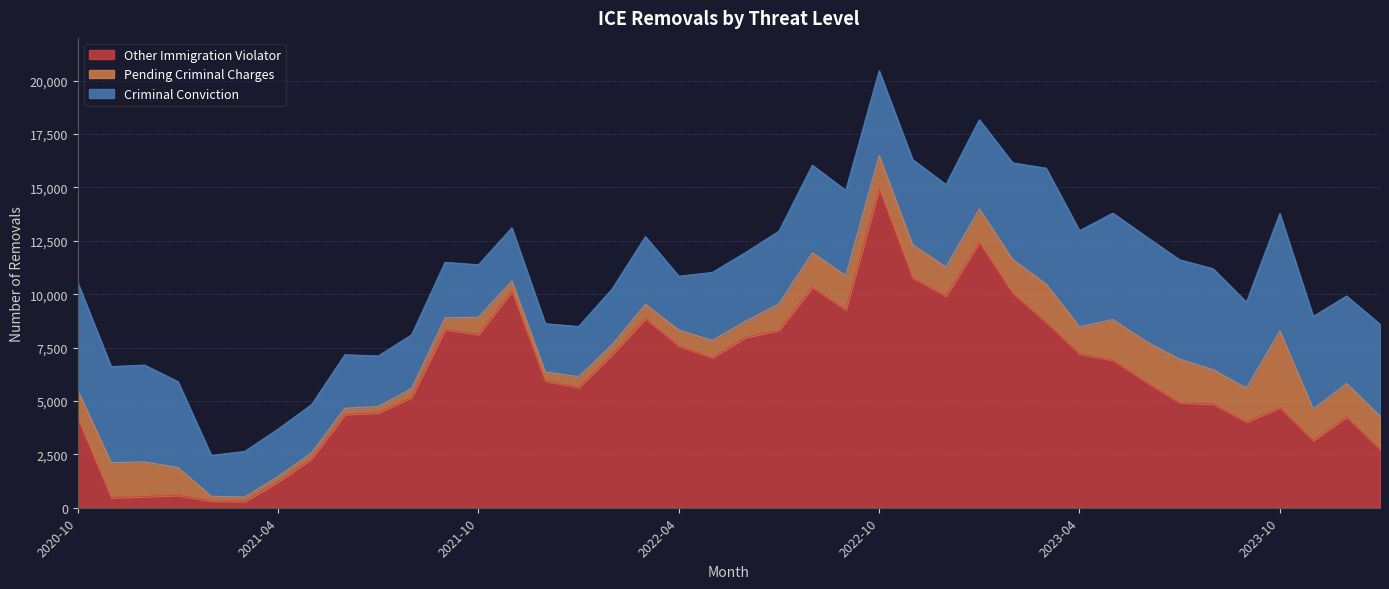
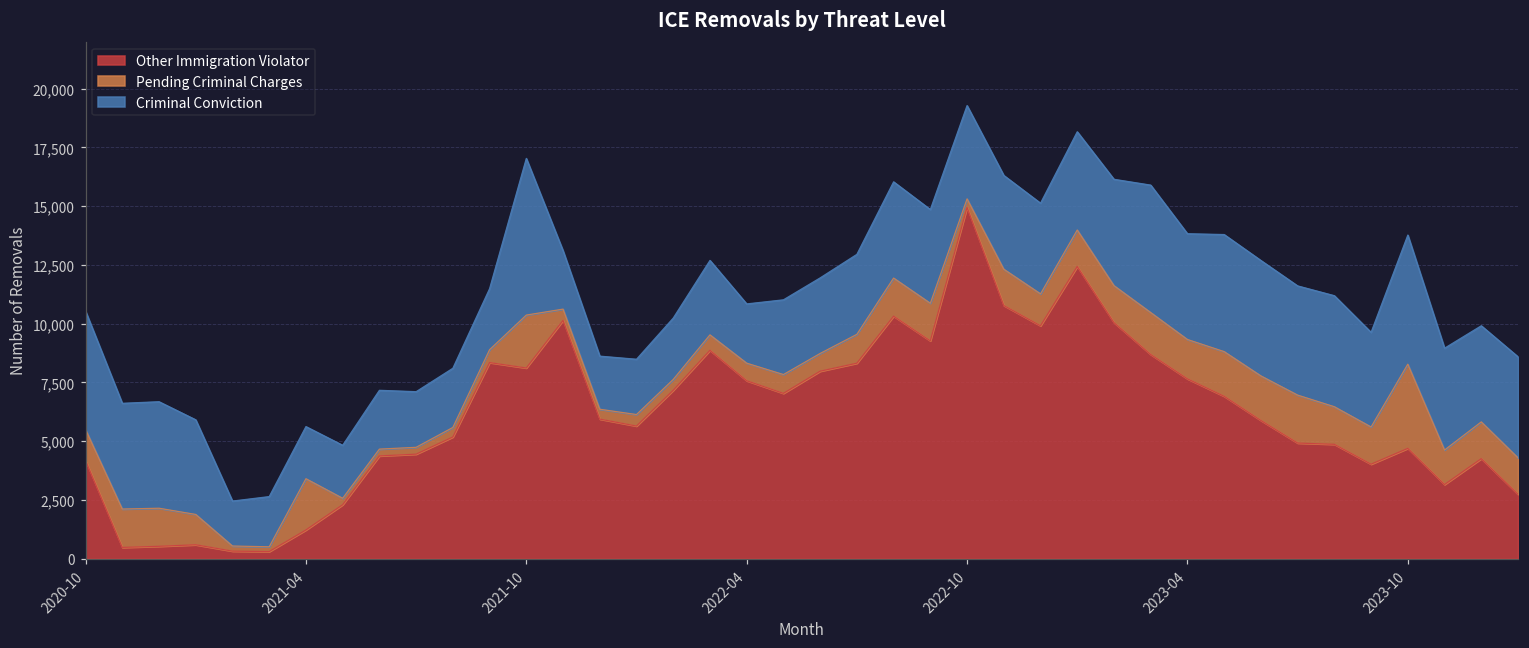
Pending Criminal Charges, 2021-04: 200 -> 2,200
Pending Criminal Charges, 2021-10: 800 -> 2,300
Criminal Conviction, 2021-10: 2,500 -> 6,700
Pending Criminal Charges, 2022-10: 1,500 -> 400
Other Immigration Violator, 2023-04: 7,200 -> 7,700
Pending Criminal Charges, 2023-04: 1,300 -> 1,700
